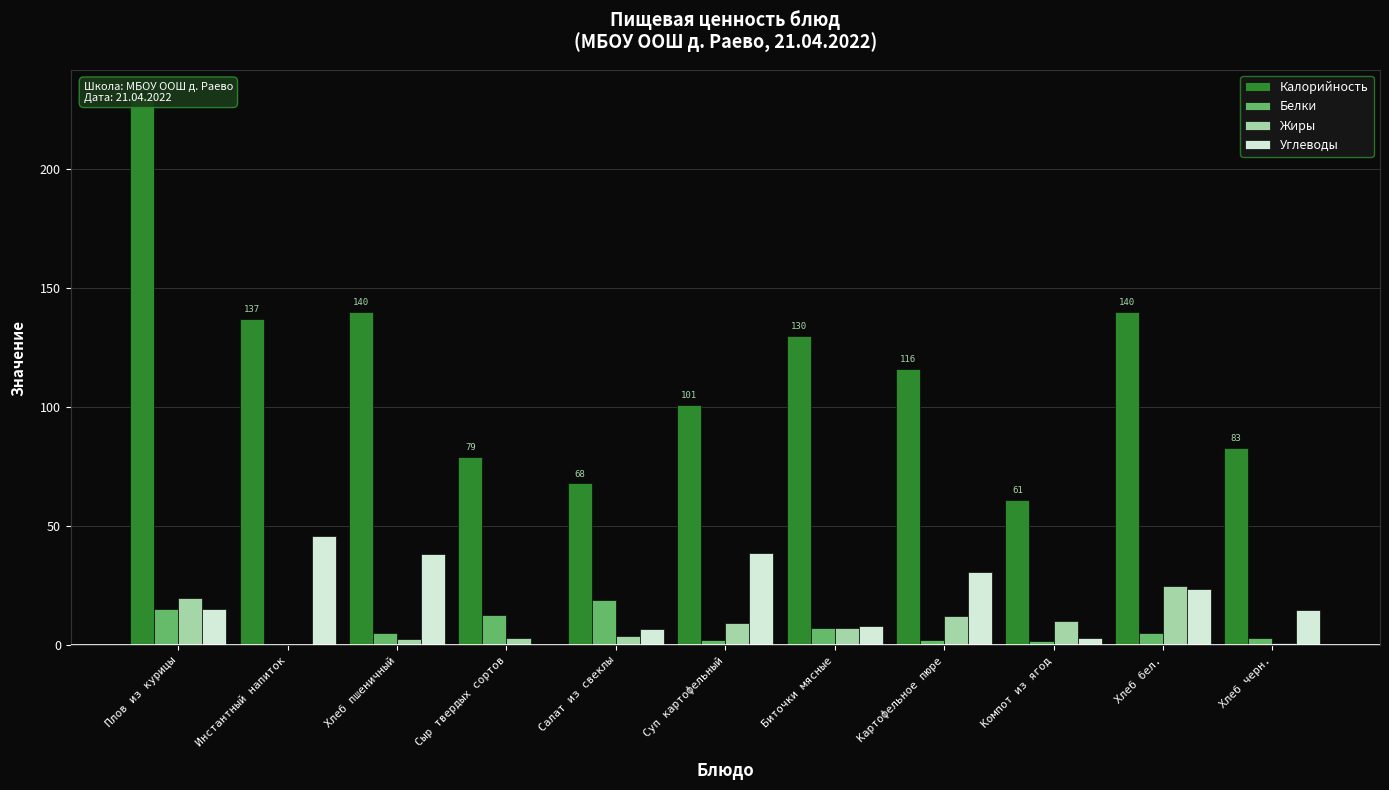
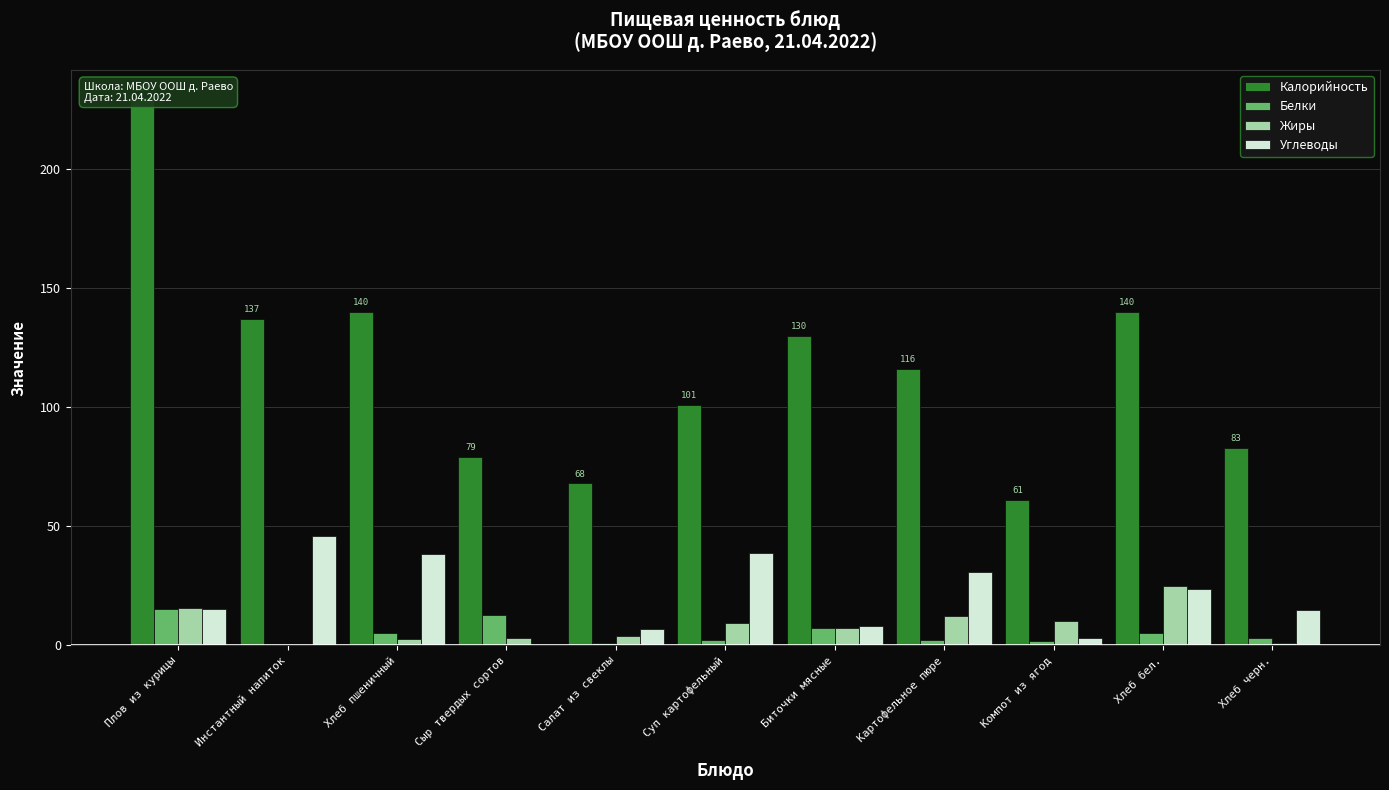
Жиры, Плов из курицы: 20 -> 16
Белки, Салат из свеклы: 19 -> 1
